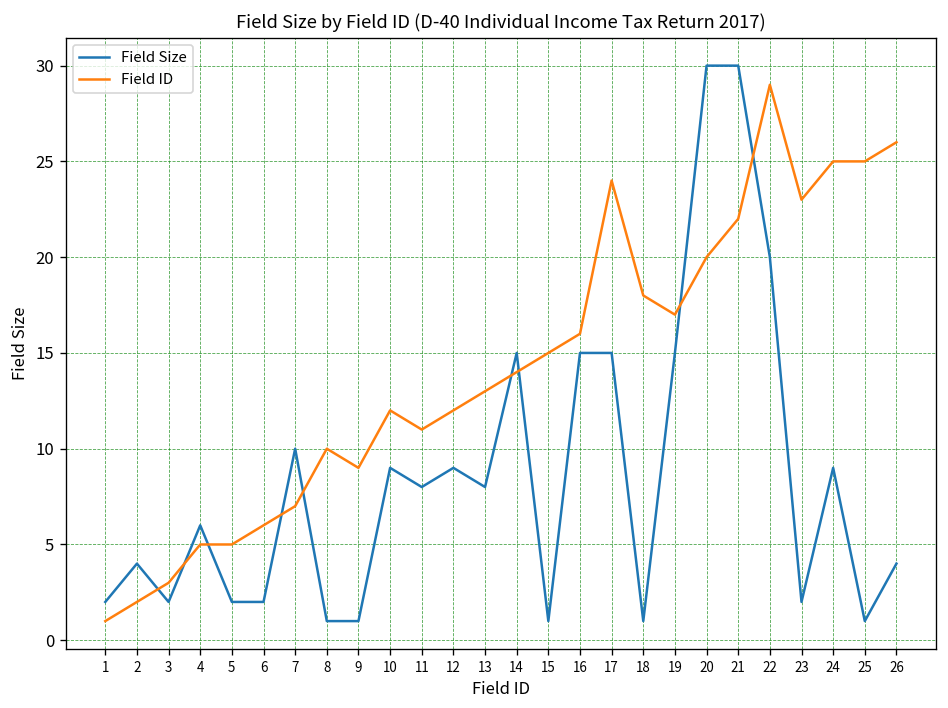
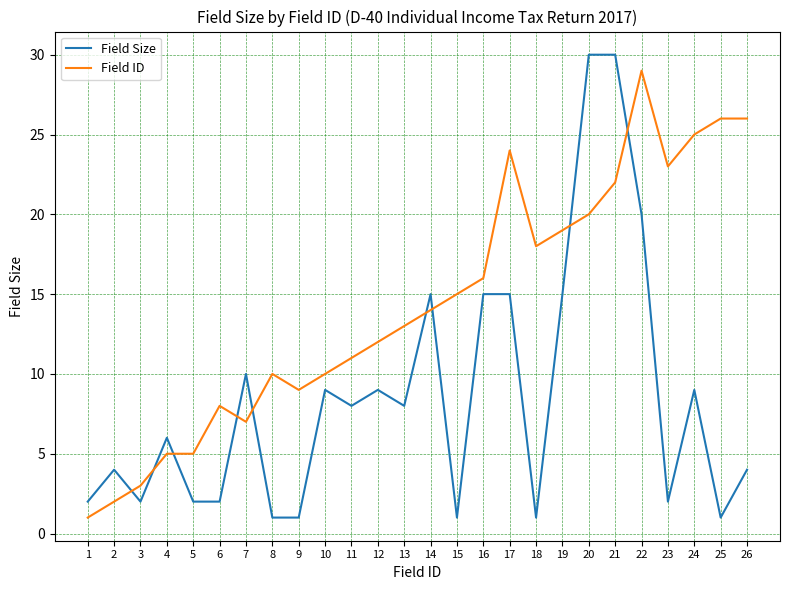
Field ID, 6: 6 -> 8
Field ID, 10: 12 -> 10
Field ID, 19: 17 -> 19
Field ID, 25: 25 -> 26
